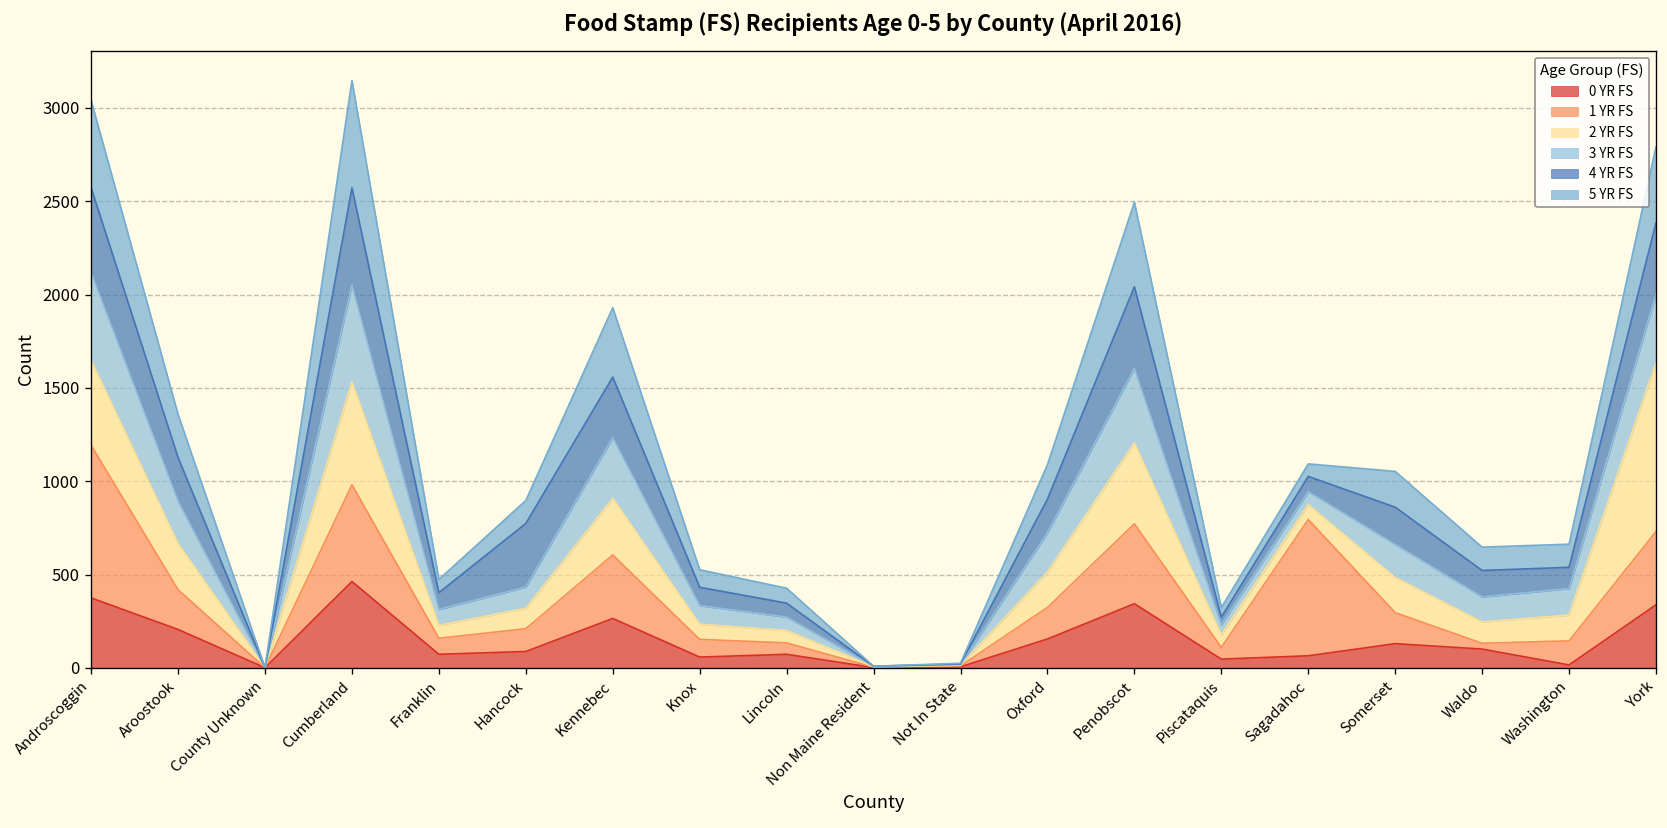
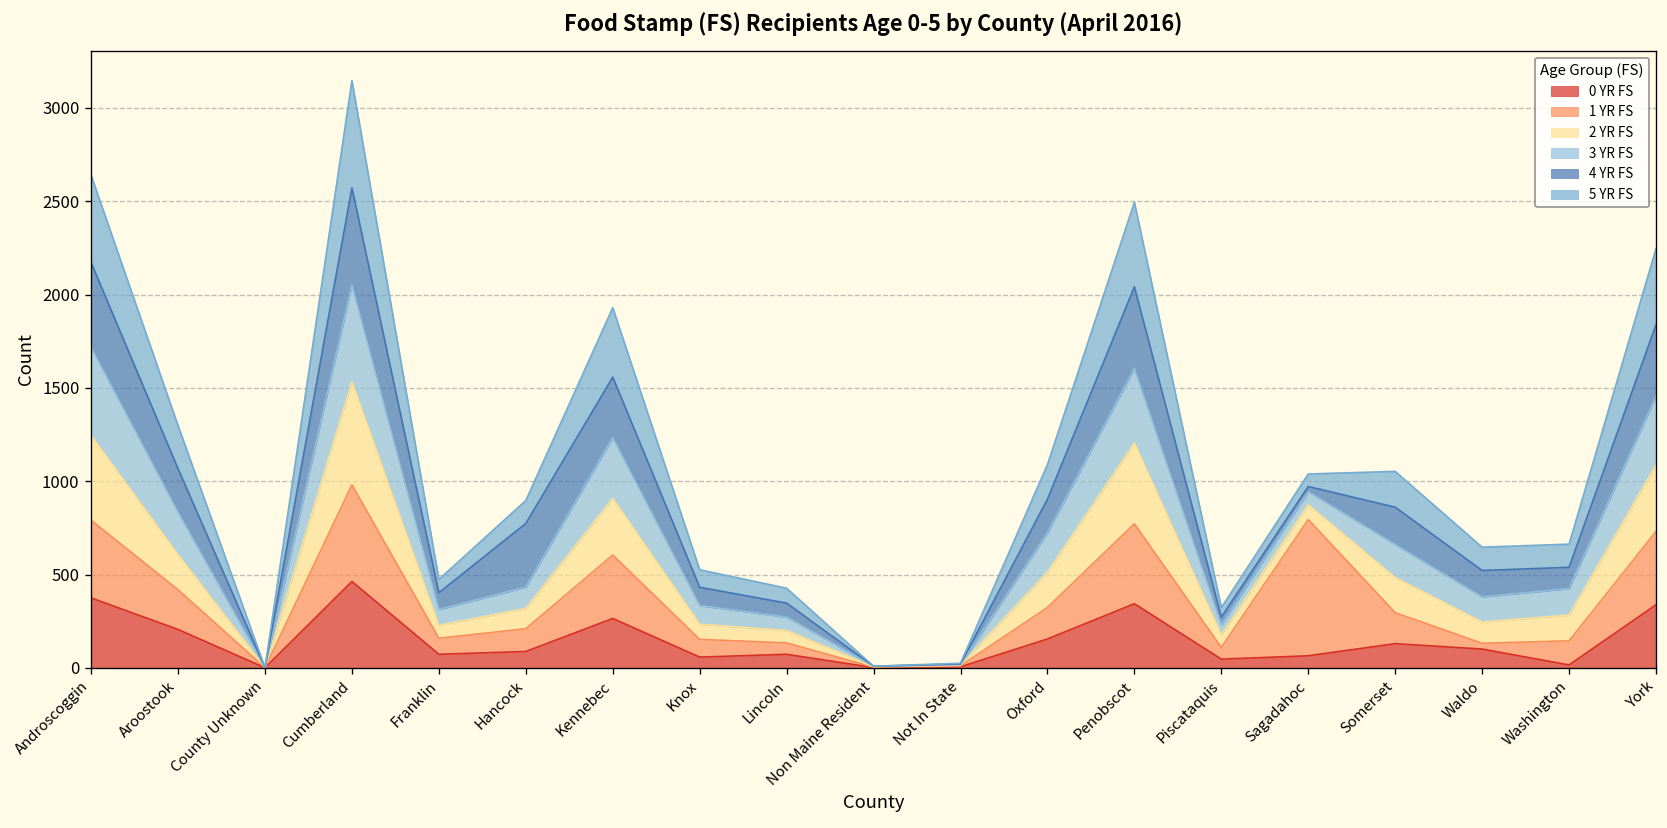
1 YR FS, Androscoggin: 820 -> 420
2 YR FS, Aroostook: 250 -> 190
4 YR FS, Sagadahoc: 80 -> 30
2 YR FS, York: 900 -> 360
